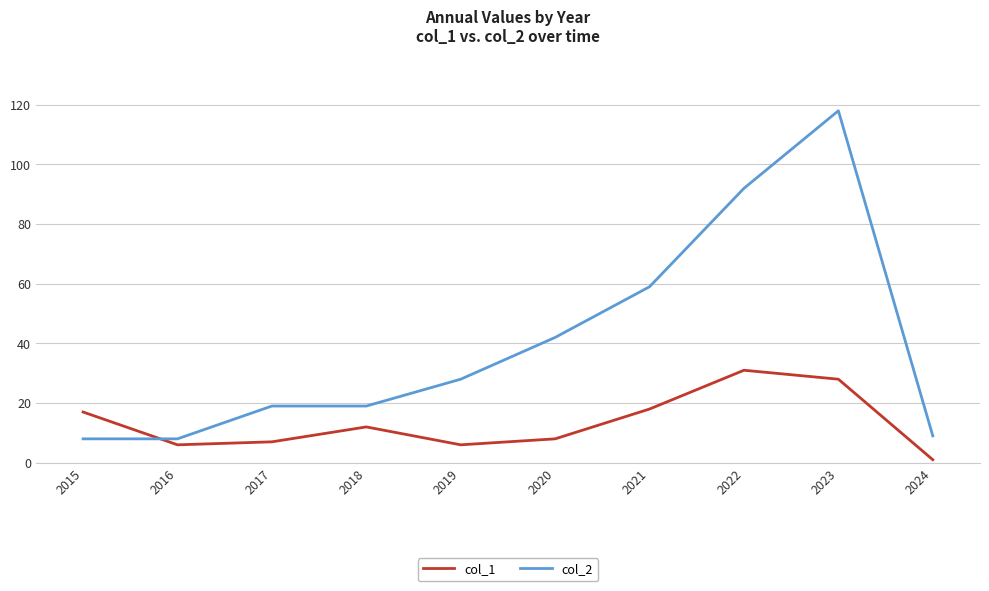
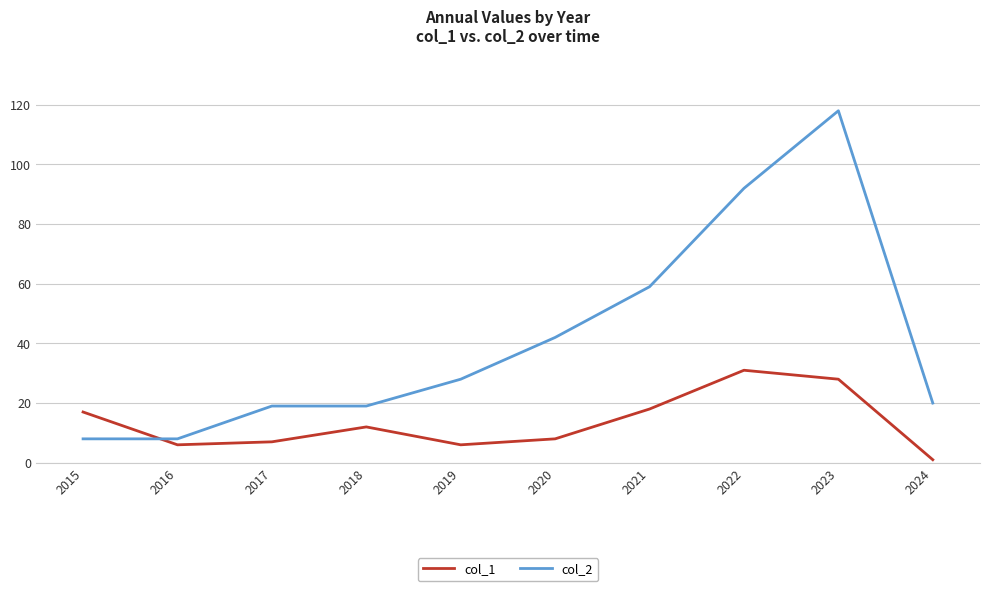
col_2, 2024: 9 -> 20
